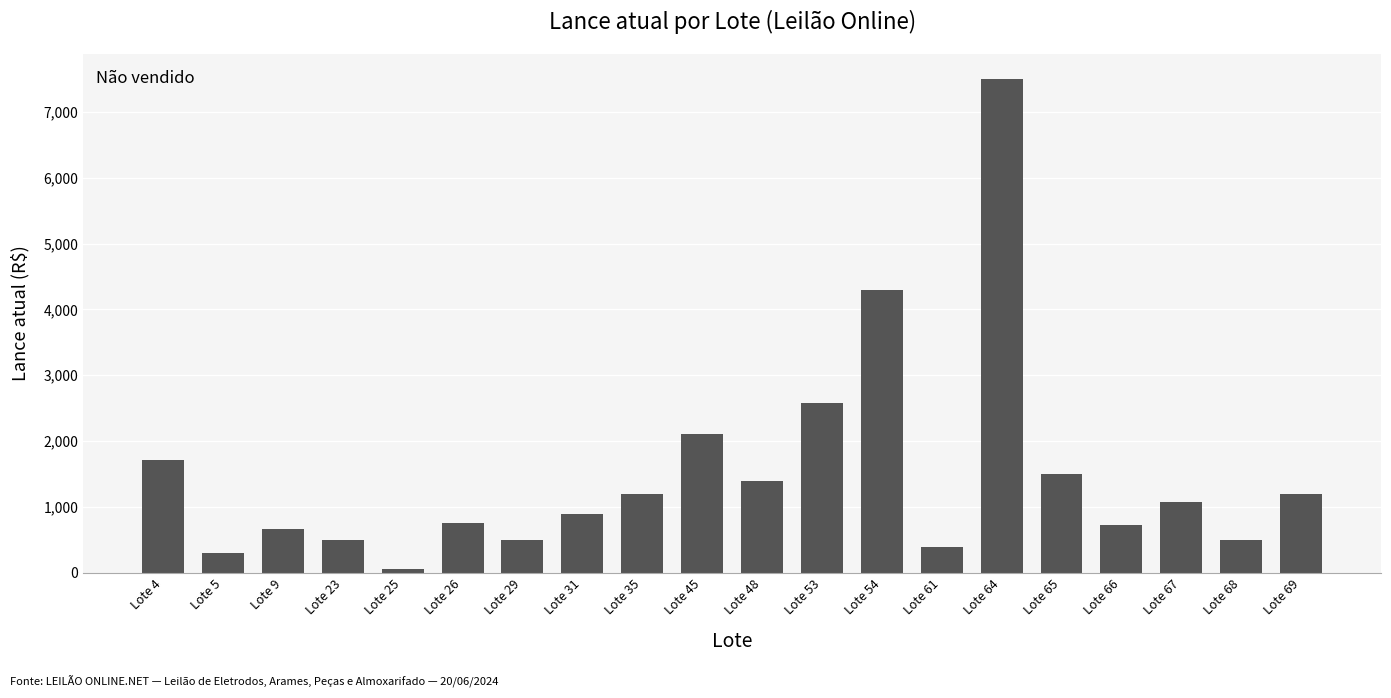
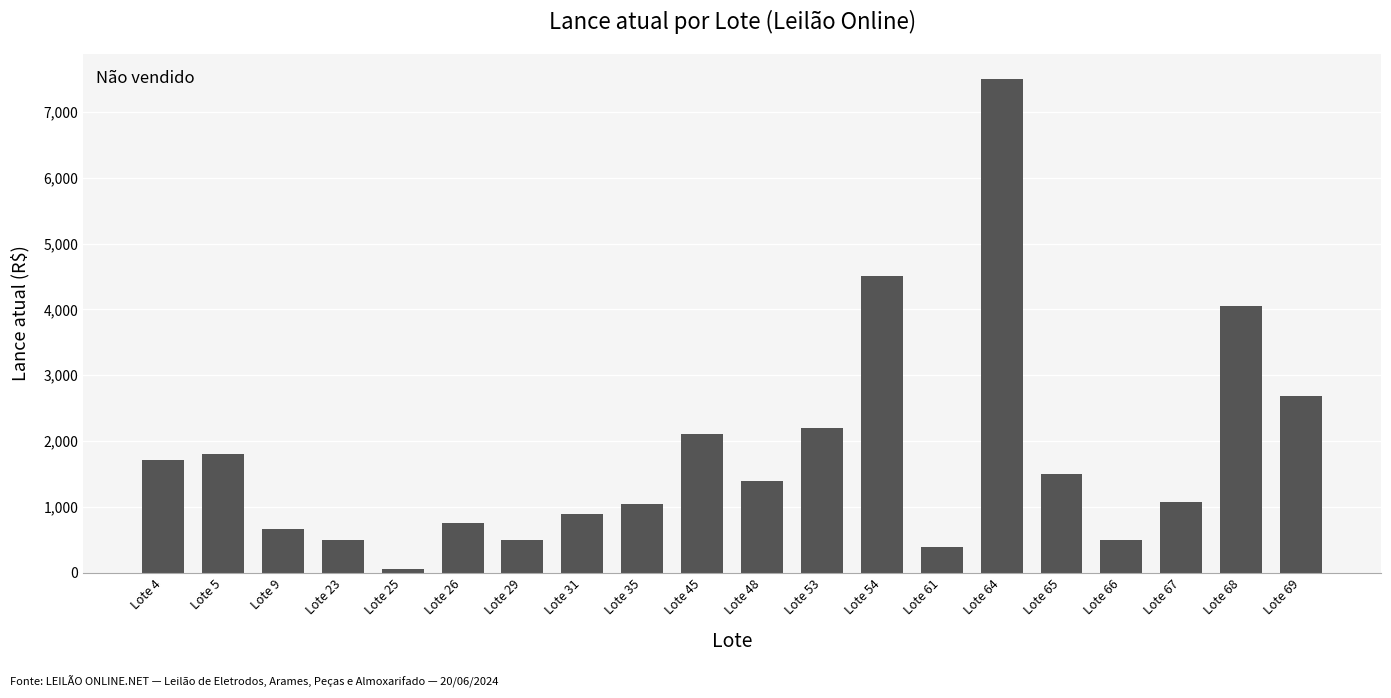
Lote 5: 300 -> 1,800
Lote 35: 1,200 -> 1,000
Lote 53: 2,600 -> 2,200
Lote 54: 4,300 -> 4,500
Lote 66: 700 -> 500
Lote 68: 500 -> 4,000
Lote 69: 1,200 -> 2,700
